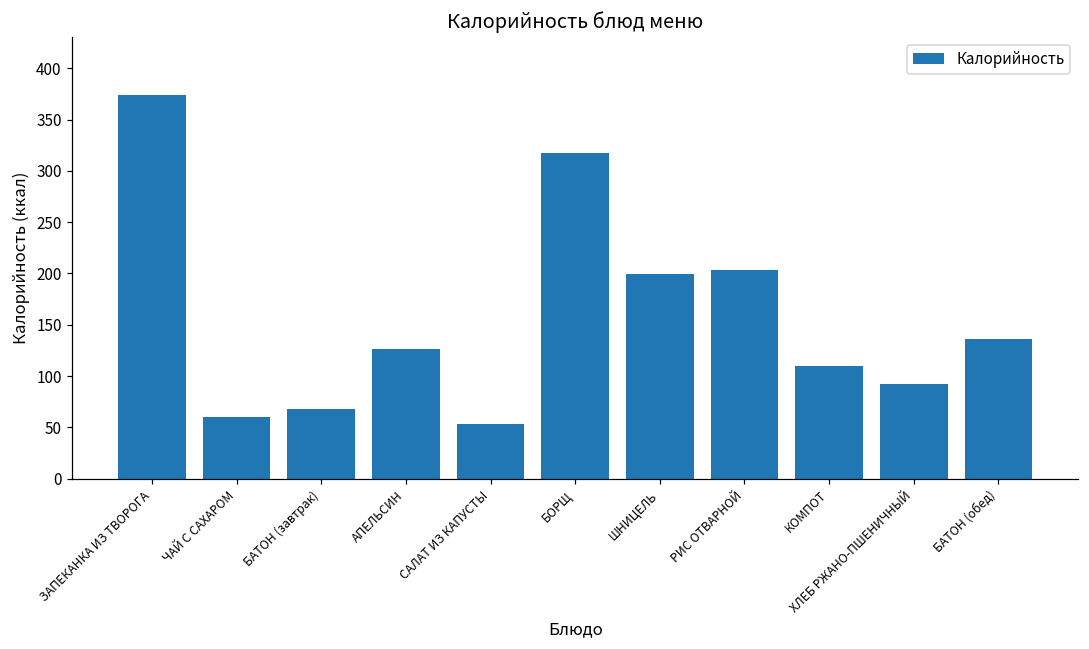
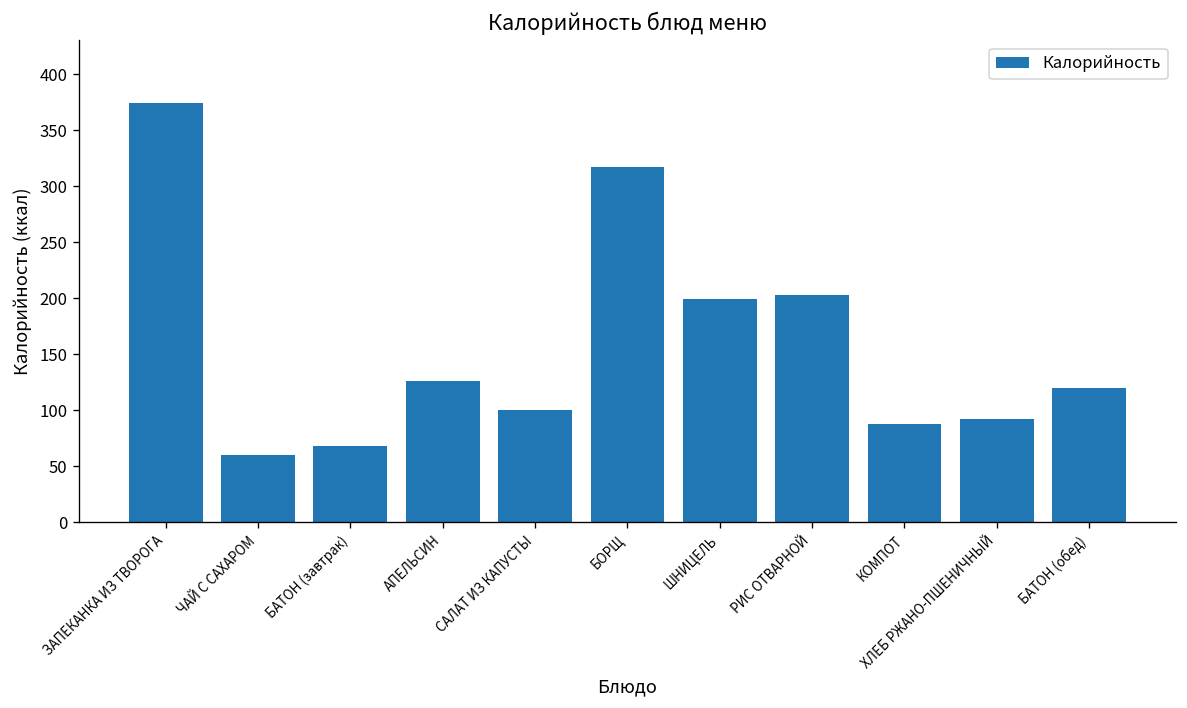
САЛАТ ИЗ КАПУСТЫ: 50 -> 100
КОМПОТ: 110 -> 90
БАТОН (обед): 140 -> 120
